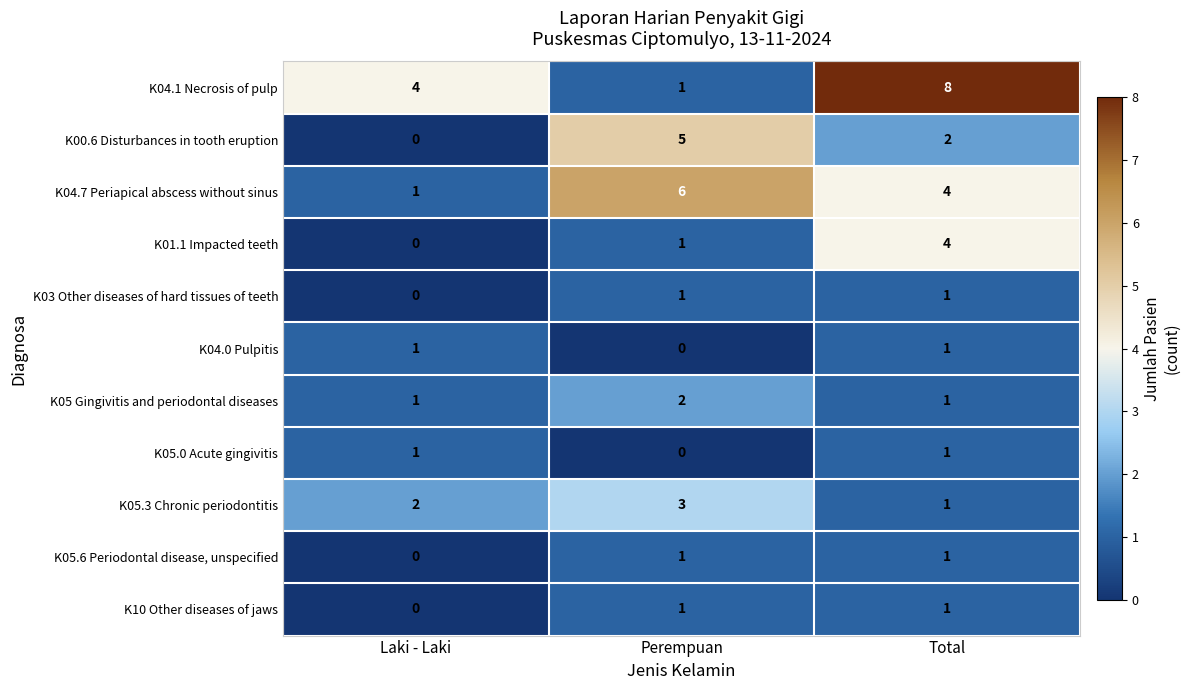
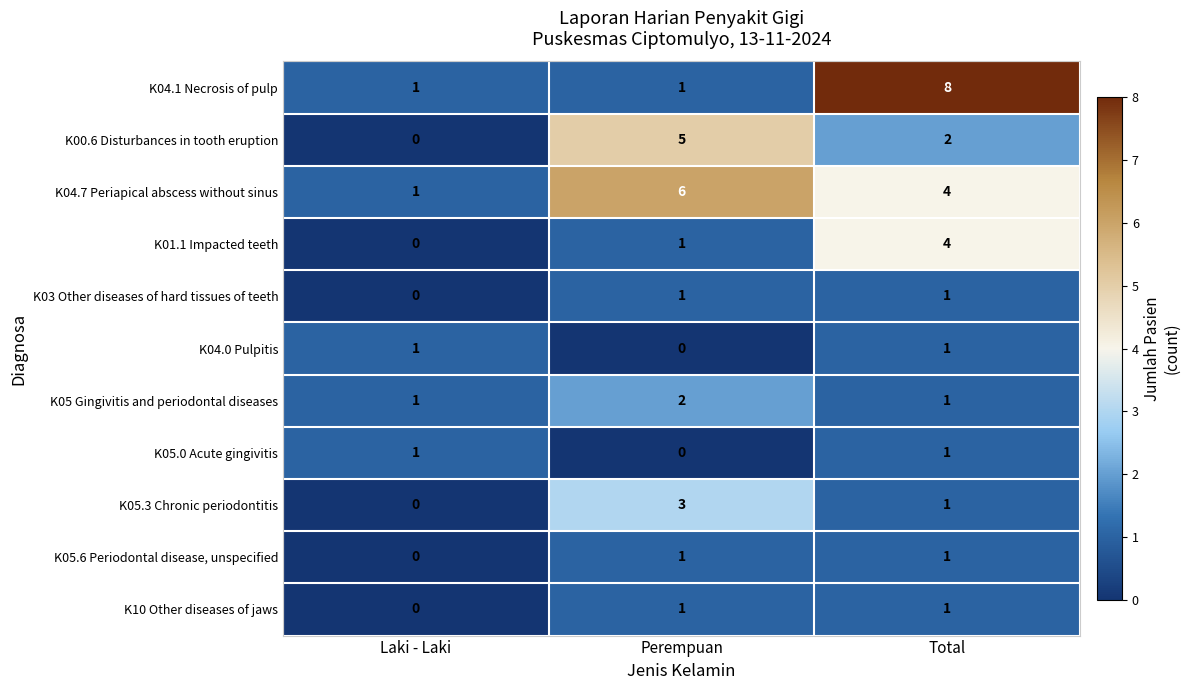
K04.1 Necrosis of pulp, Laki - Laki: 4 -> 1
K05.3 Chronic periodontitis, Laki - Laki: 2 -> 0
